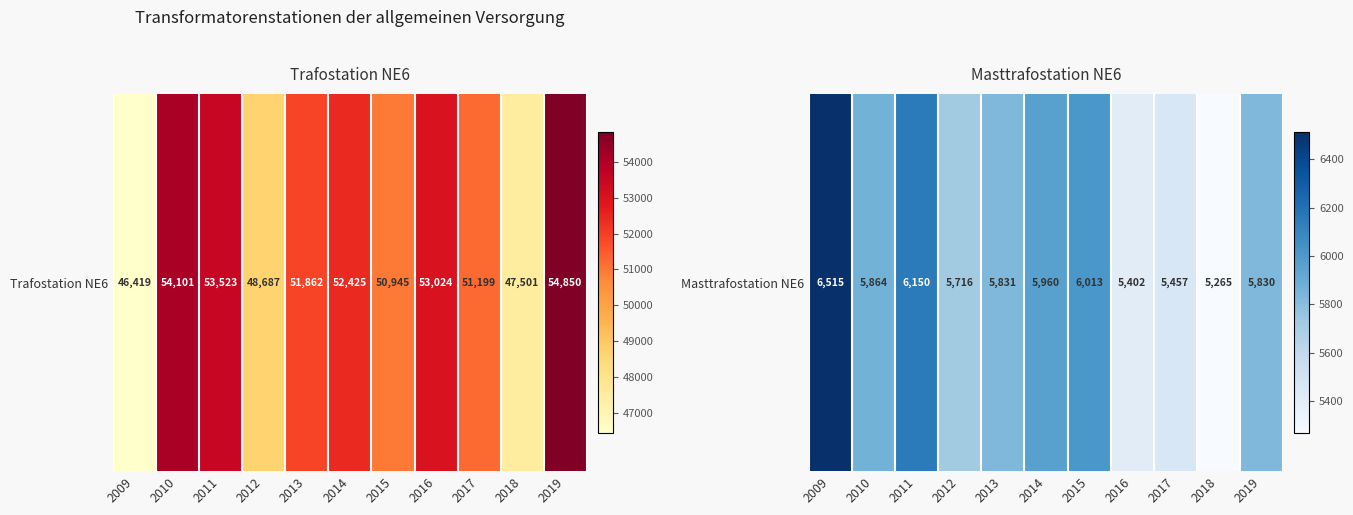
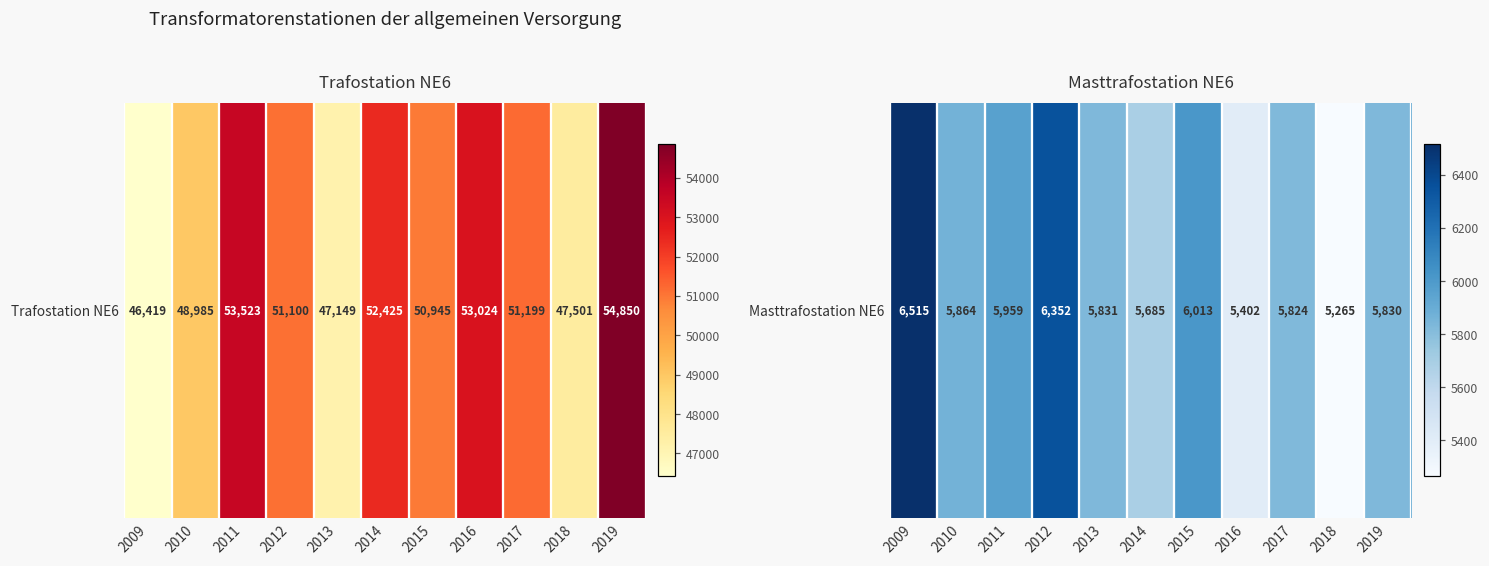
Trafostation NE6, Trafostation NE6, 2010: 54,101 -> 48,985
Trafostation NE6, Trafostation NE6, 2012: 48,687 -> 51,100
Trafostation NE6, Trafostation NE6, 2013: 51,862 -> 47,149
Masttrafostation NE6, Masttrafostation NE6, 2011: 6,150 -> 5,959
Masttrafostation NE6, Masttrafostation NE6, 2012: 5,716 -> 6,352
Masttrafostation NE6, Masttrafostation NE6, 2014: 5,960 -> 5,685
Masttrafostation NE6, Masttrafostation NE6, 2017: 5,457 -> 5,824
